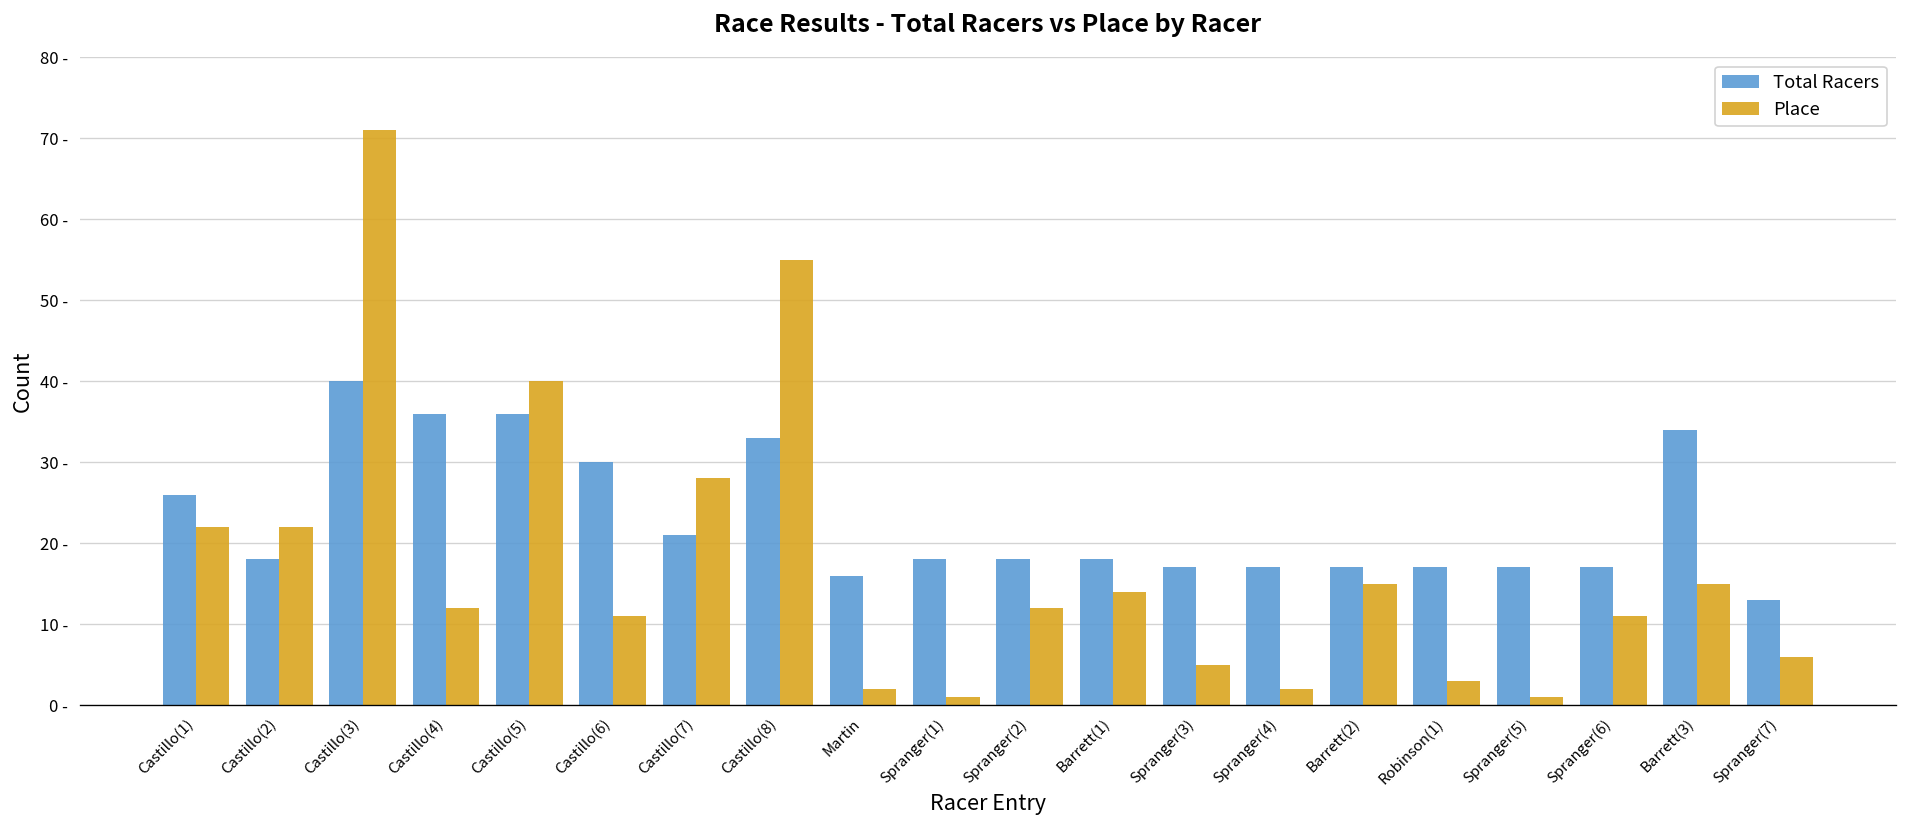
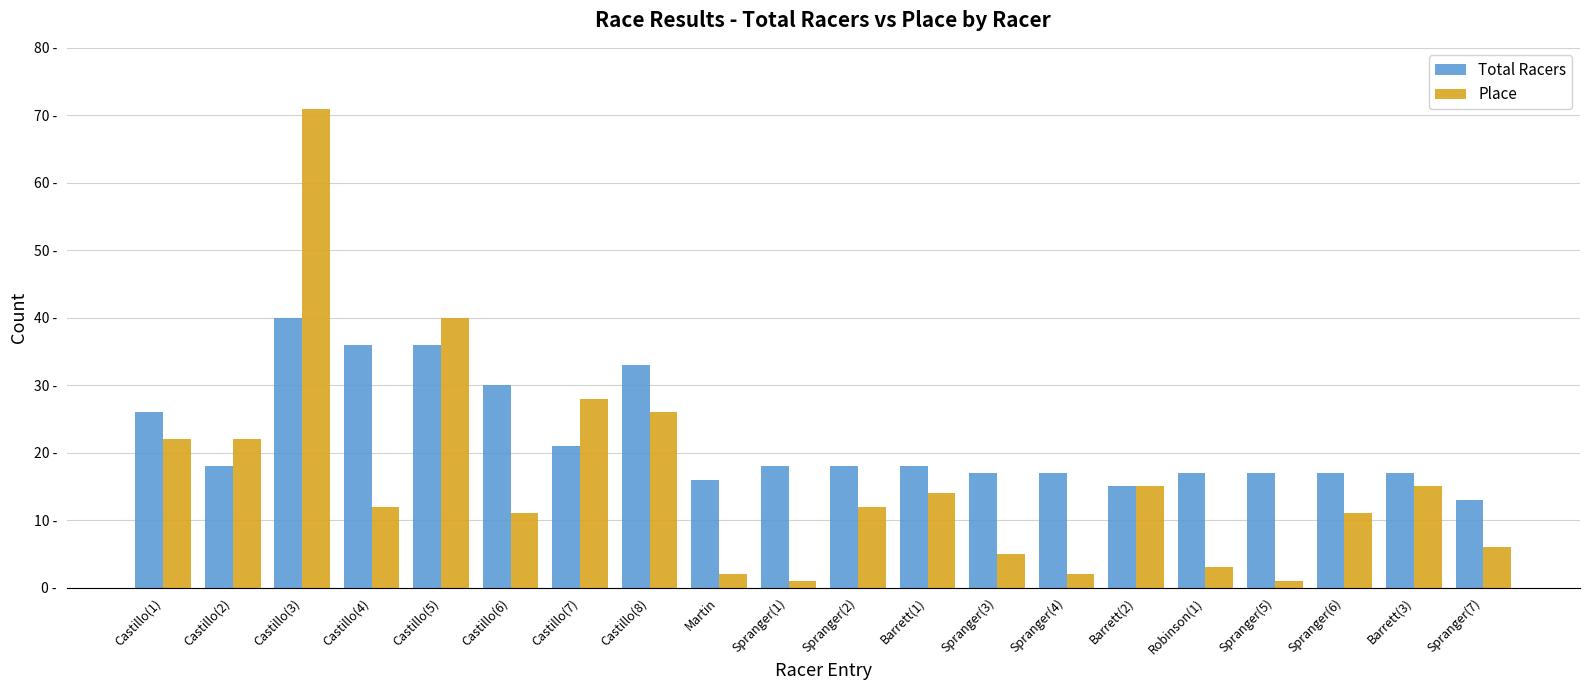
Place, Castillo(8): 55 - -> 26 -
Total Racers, Barrett(2): 17 - -> 15 -
Total Racers, Barrett(3): 34 - -> 17 -
